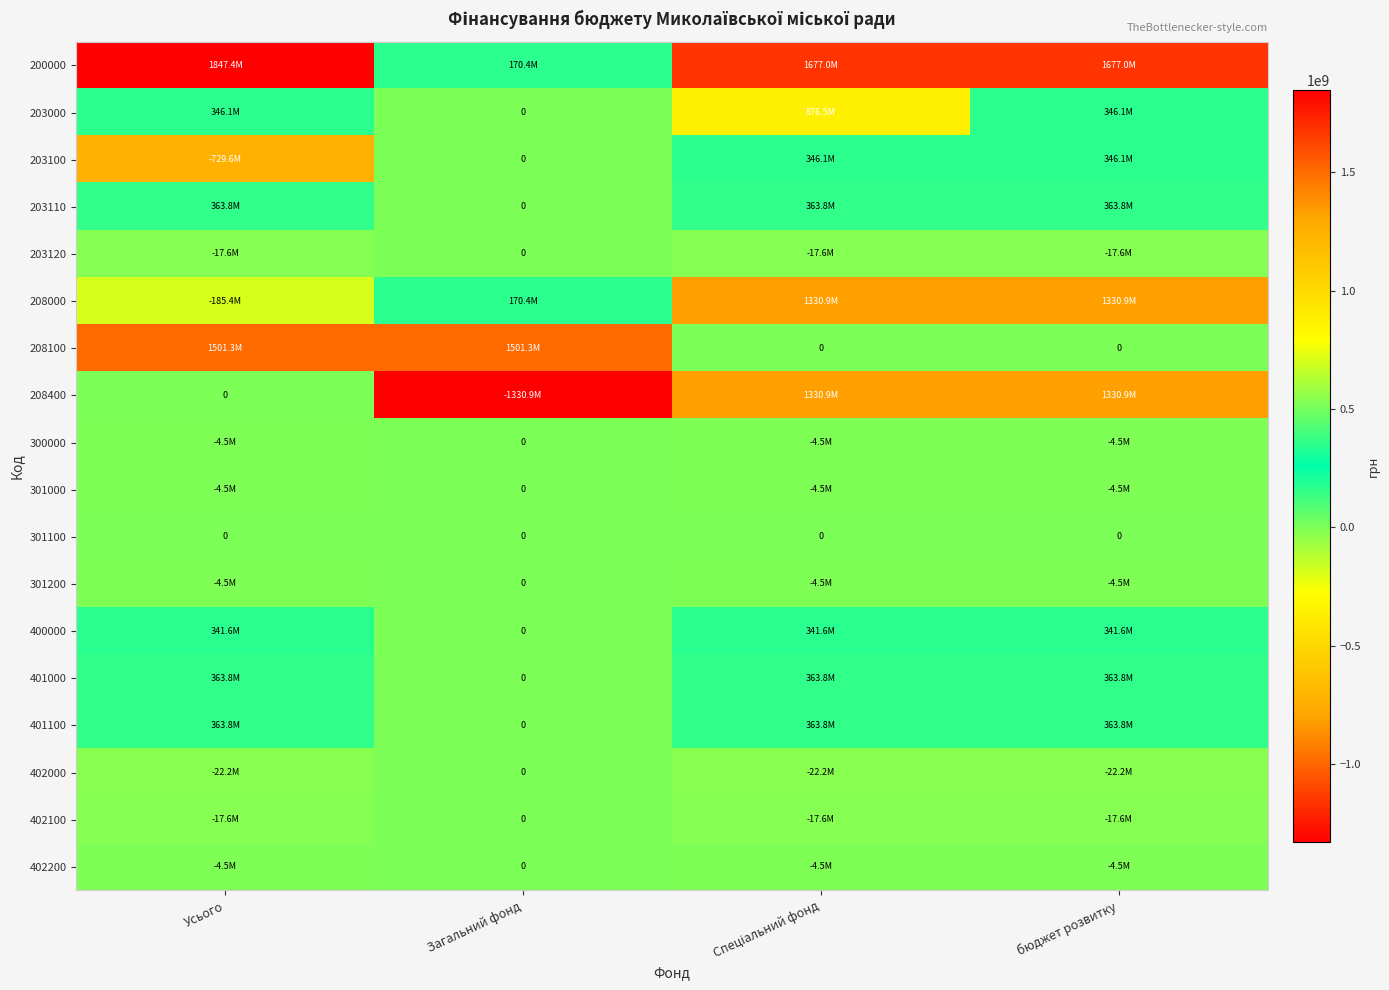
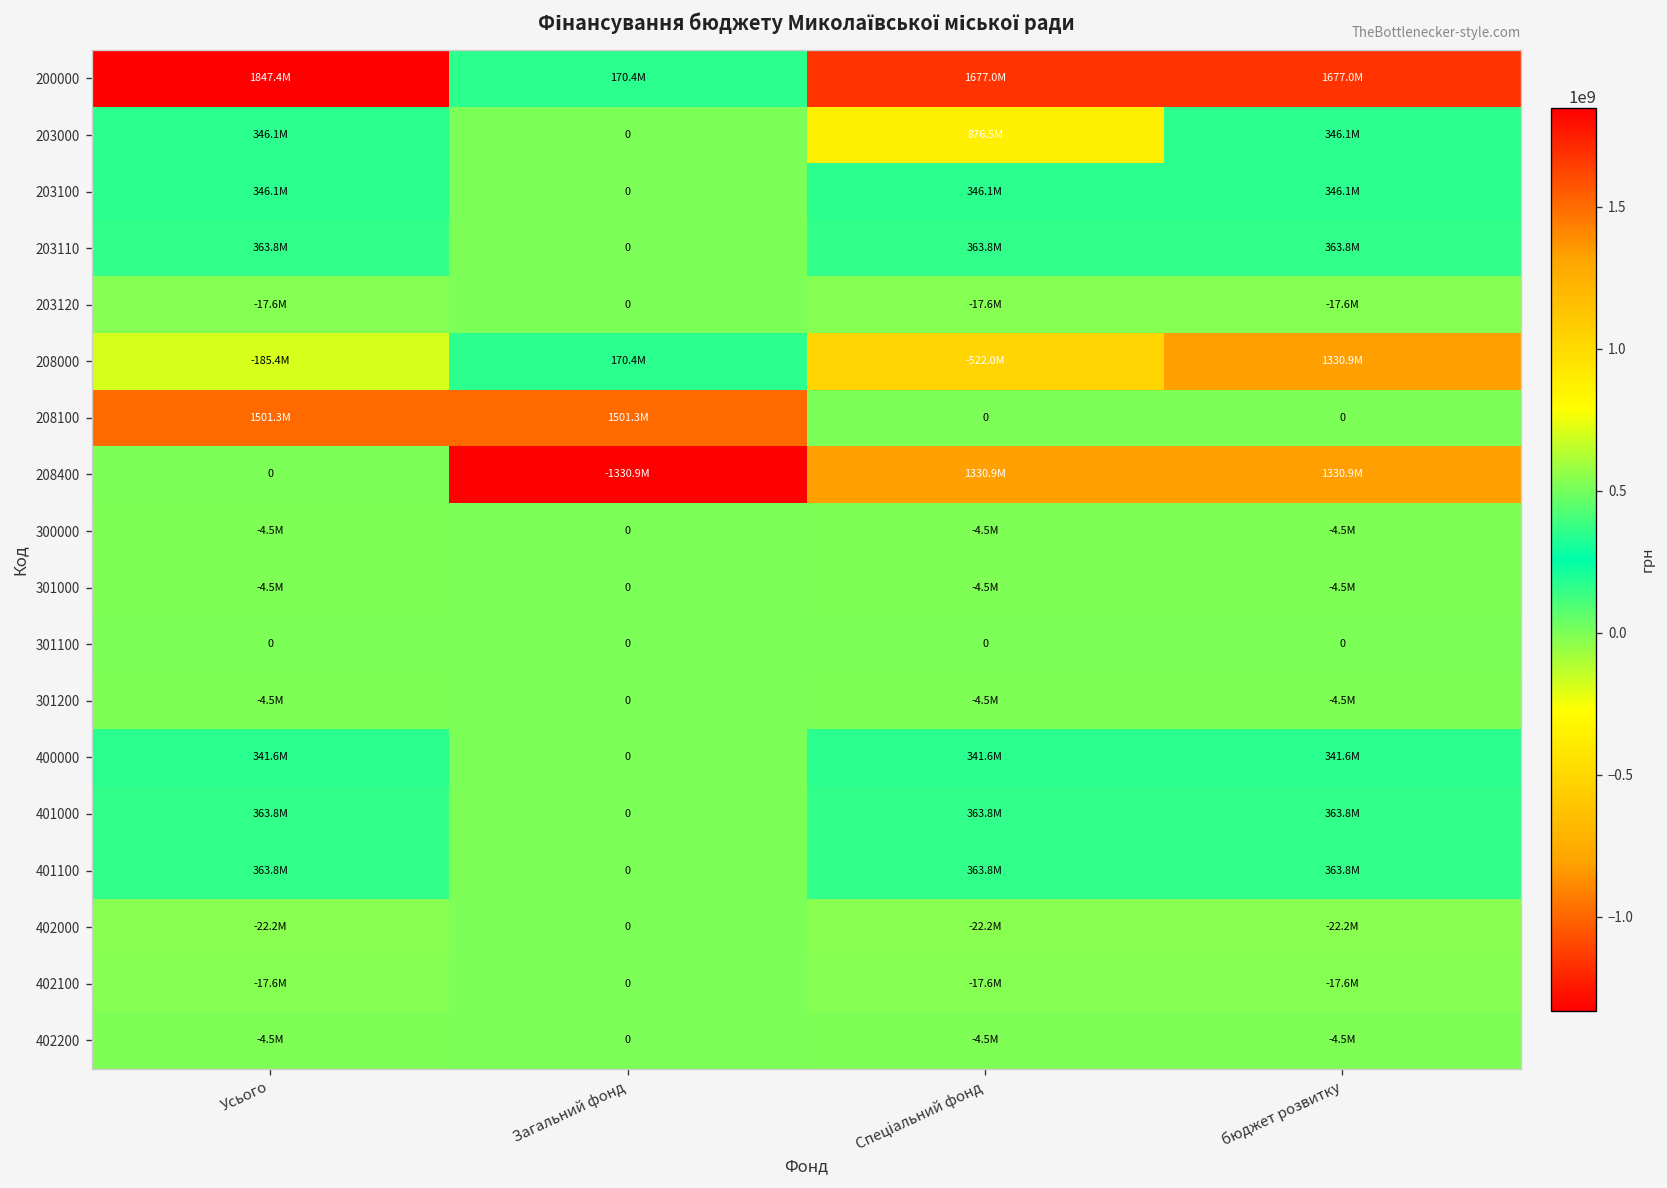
203100, Усього: -729.6M -> 346.1M
208000, Спеціальний фонд: 1330.9M -> -522.0M
